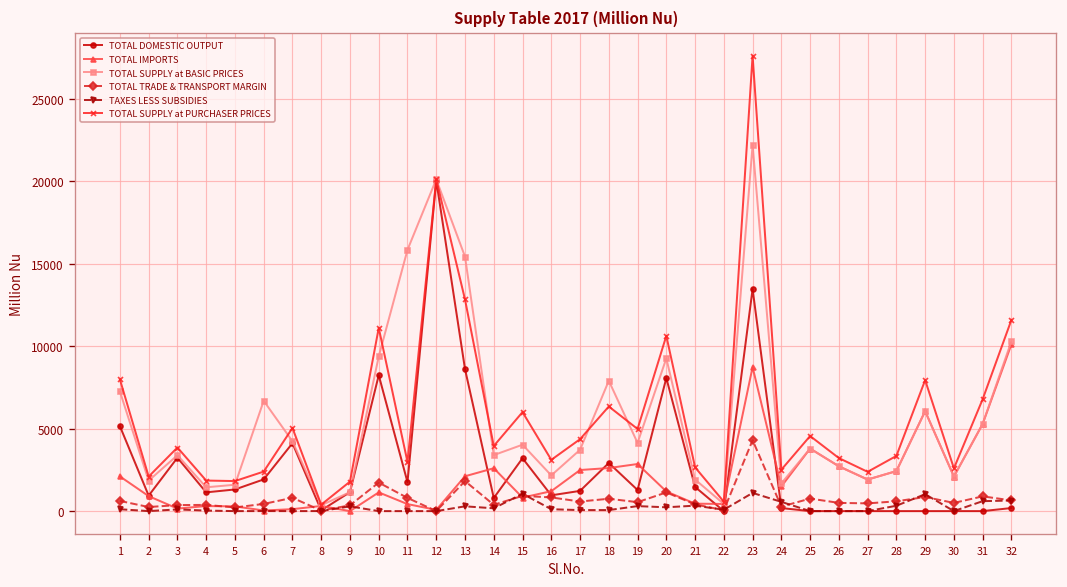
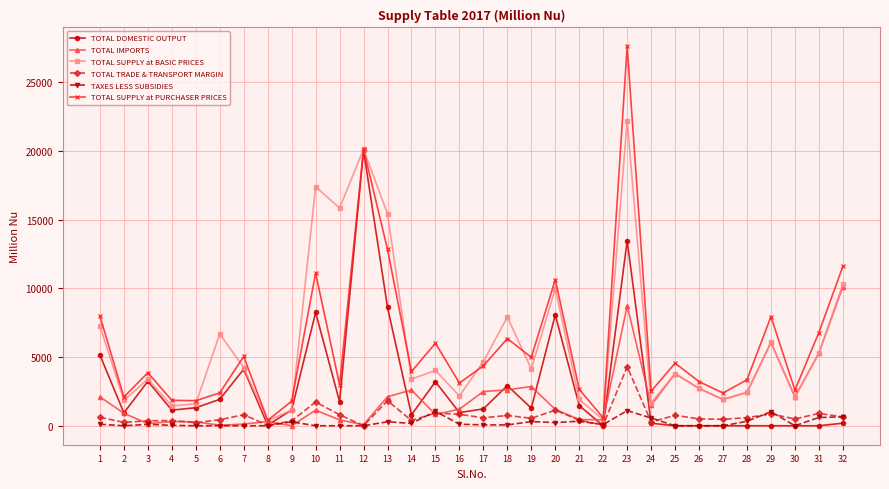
TOTAL SUPPLY at BASIC PRICES, 10: 9400 -> 17400
TOTAL SUPPLY at BASIC PRICES, 17: 3700 -> 4700
TOTAL SUPPLY at BASIC PRICES, 20: 9300 -> 10000
